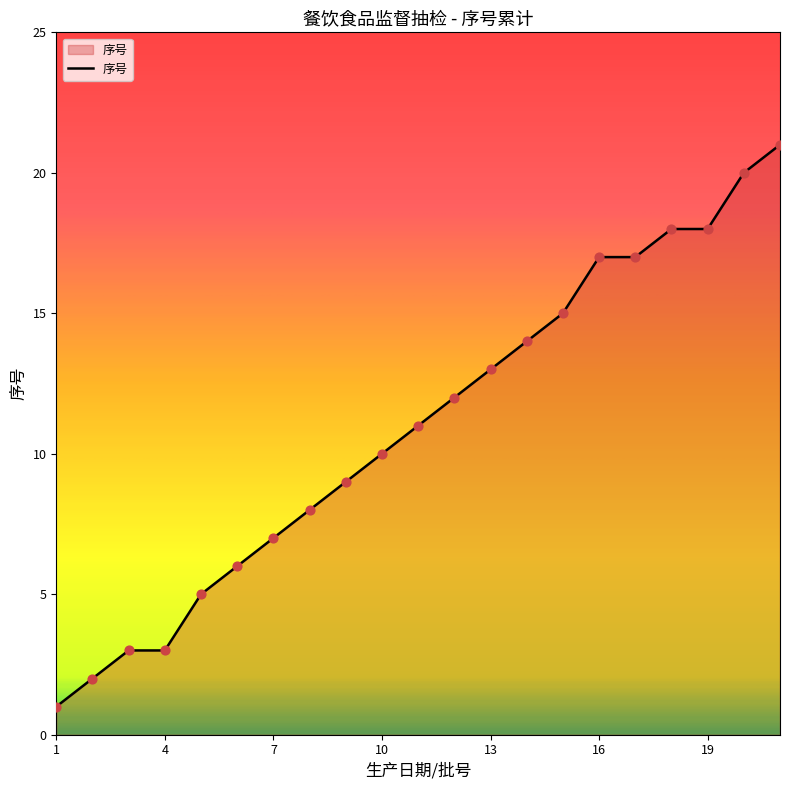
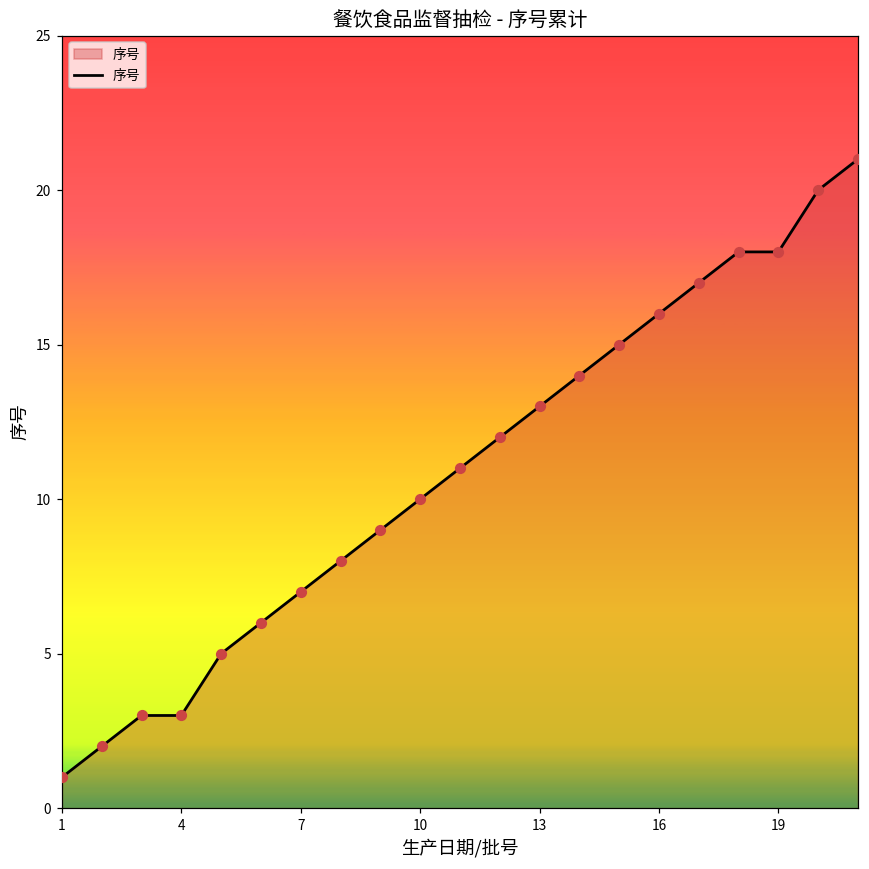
16: 17 -> 16
